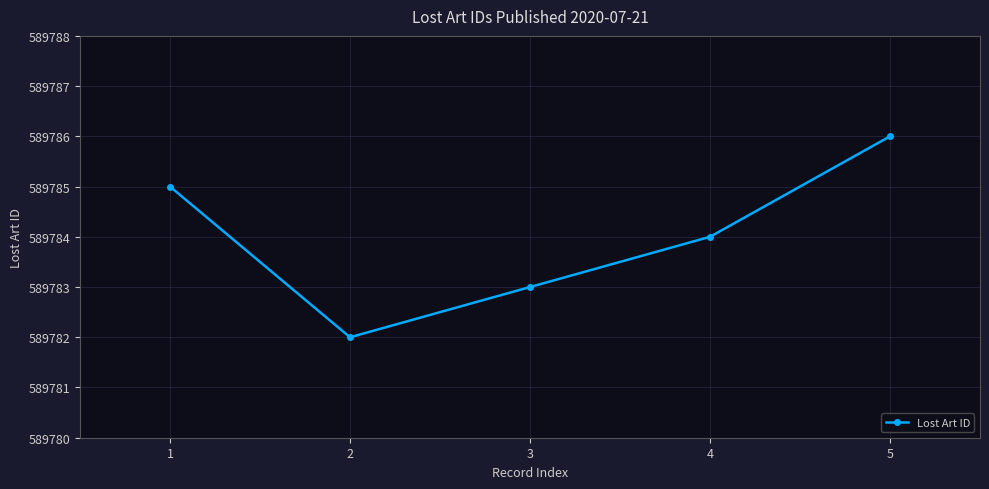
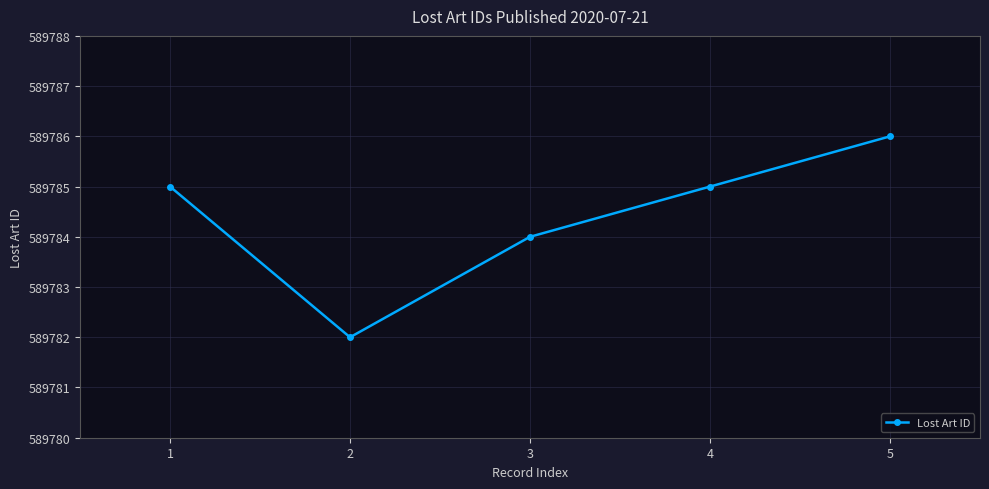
3: 589783 -> 589784
4: 589784 -> 589785
